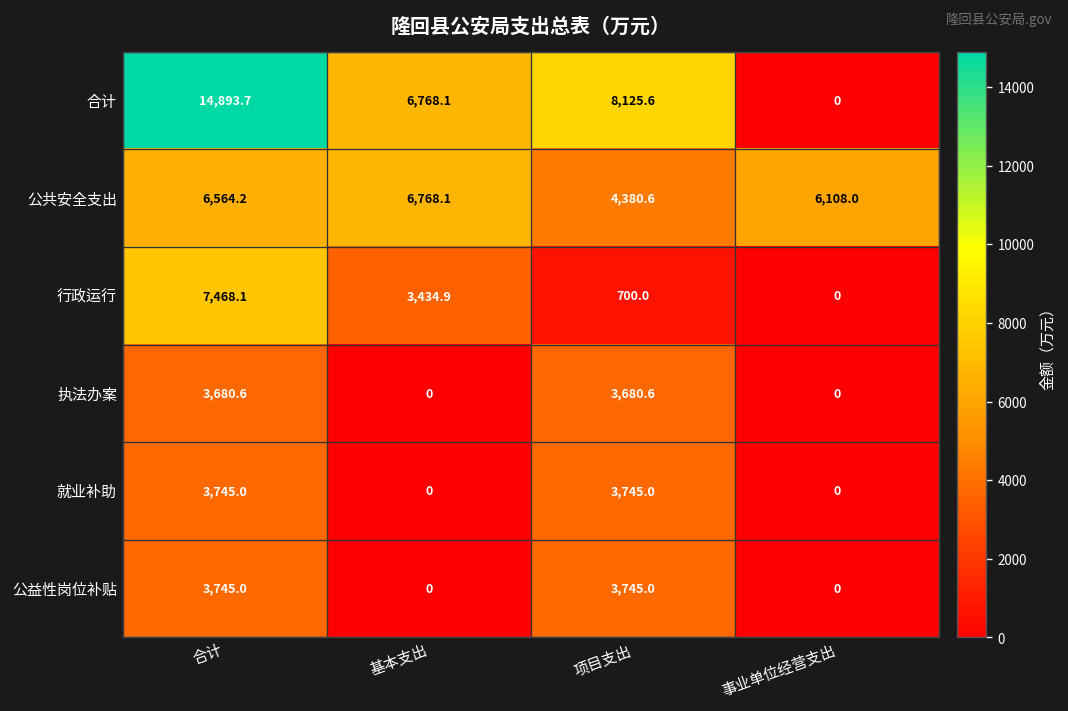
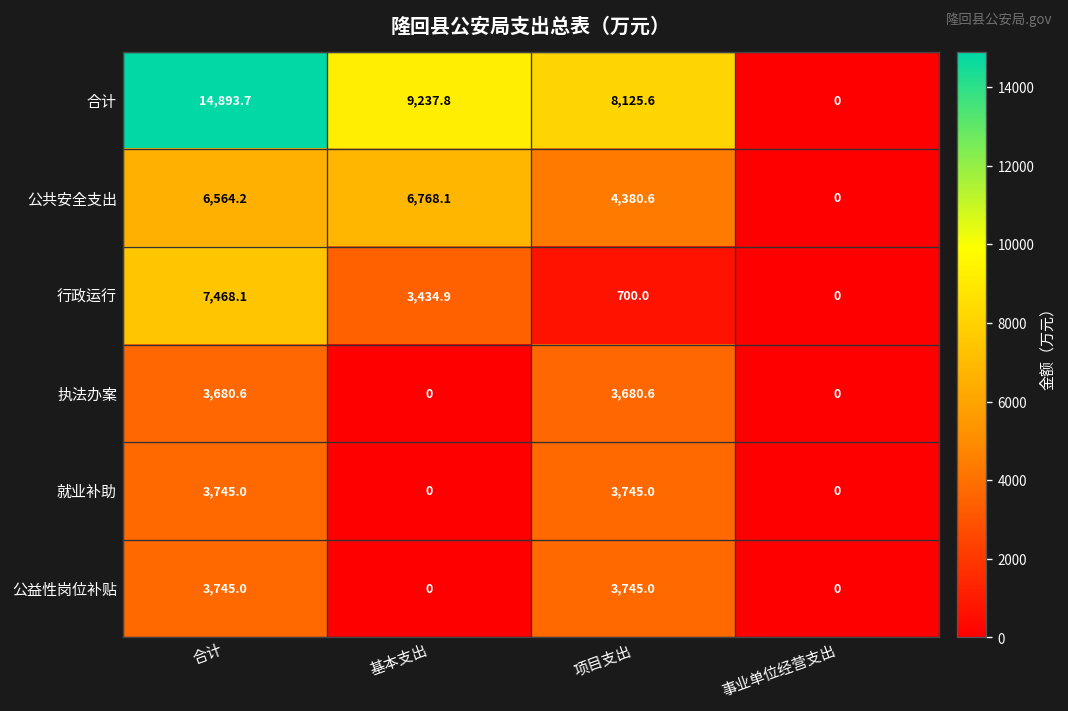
合计, 基本支出: 6,768.1 -> 9,237.8
公共安全支出, 事业单位经营支出: 6,108.0 -> 0
